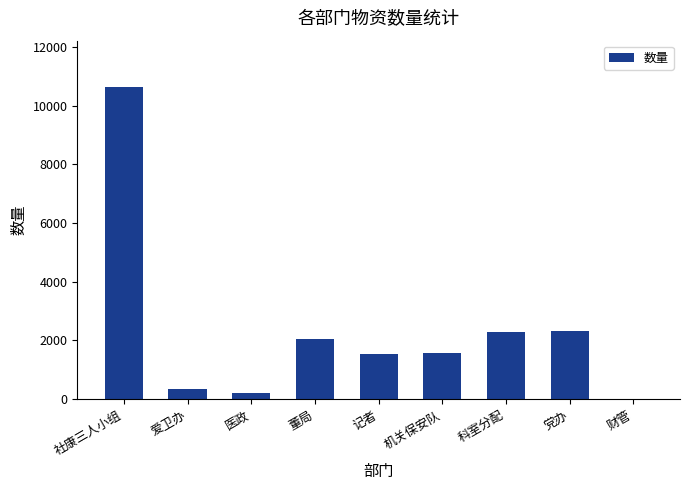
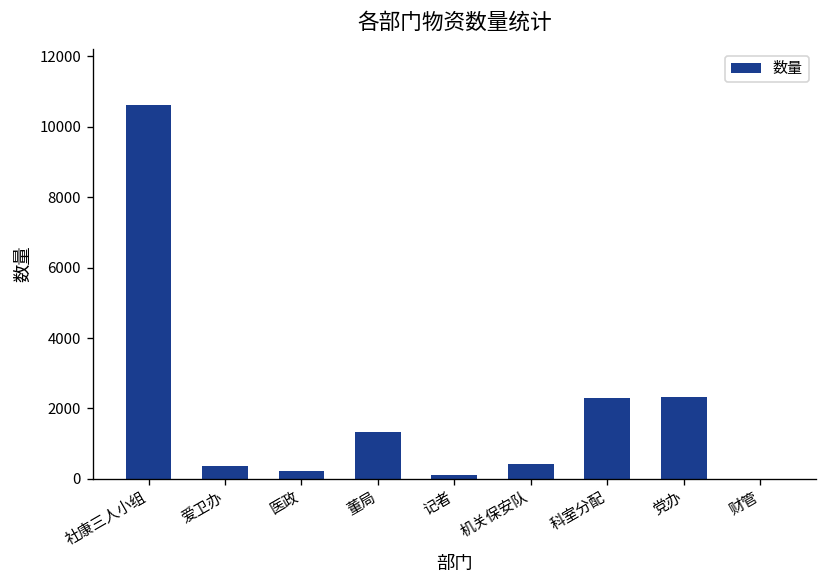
董局: 2100 -> 1300
记者: 1500 -> 100
机关保安队: 1600 -> 400
